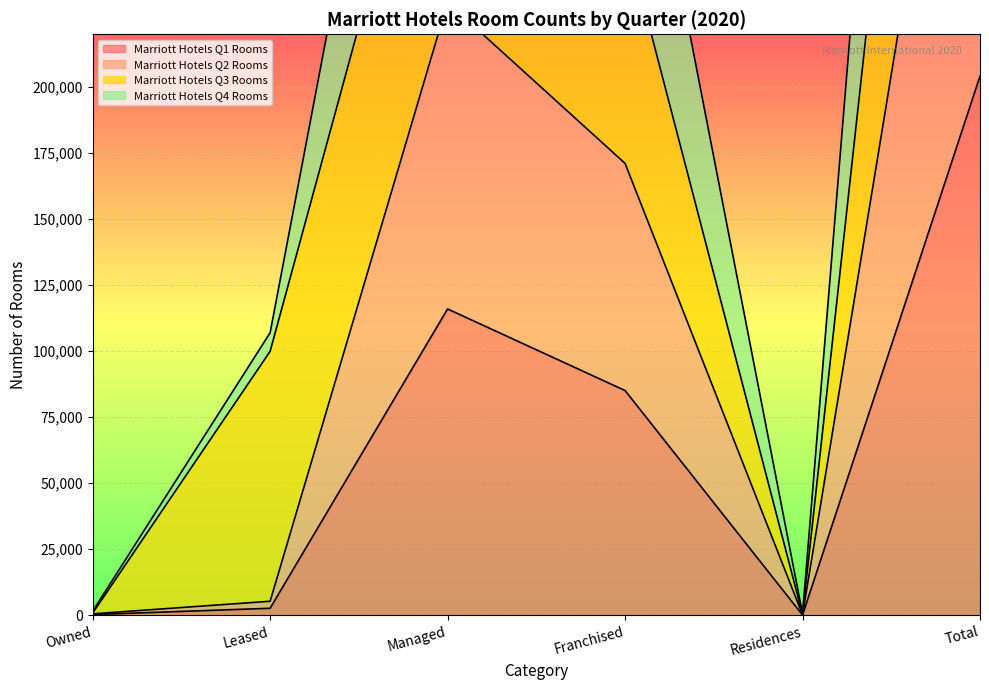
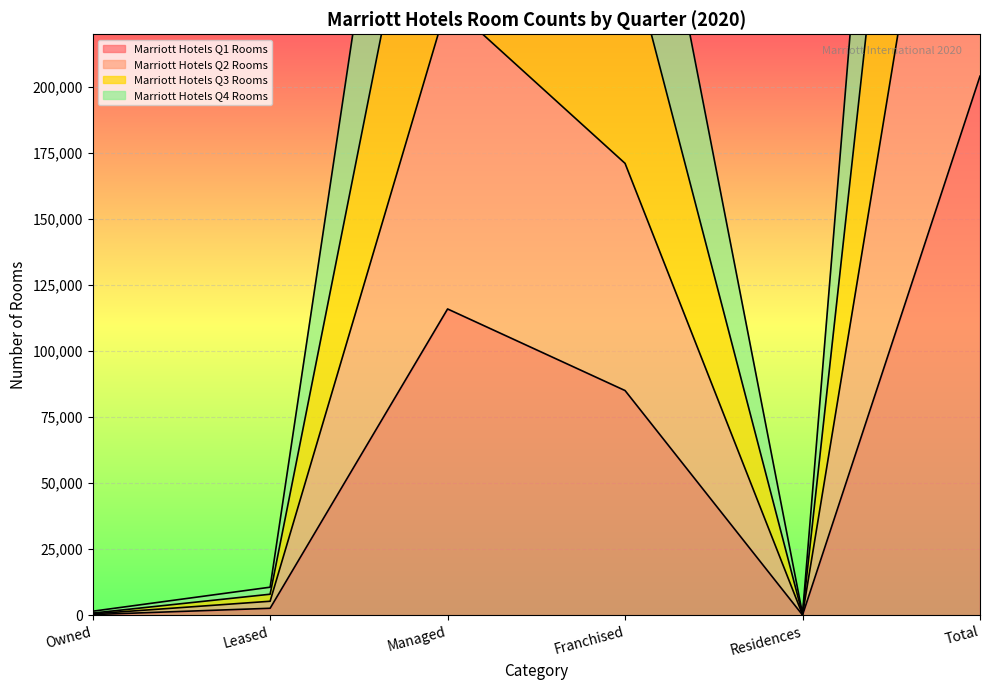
Marriott Hotels Q3 Rooms, Leased: 95,000 -> 3,000
Marriott Hotels Q4 Rooms, Leased: 7,000 -> 3,000
